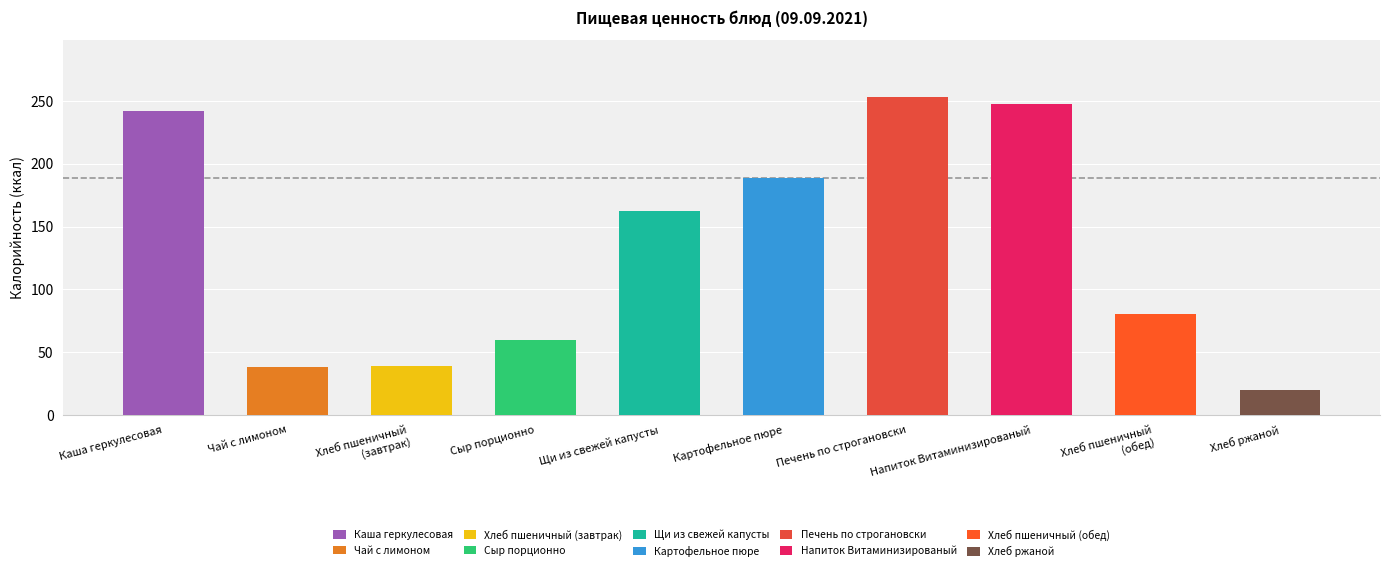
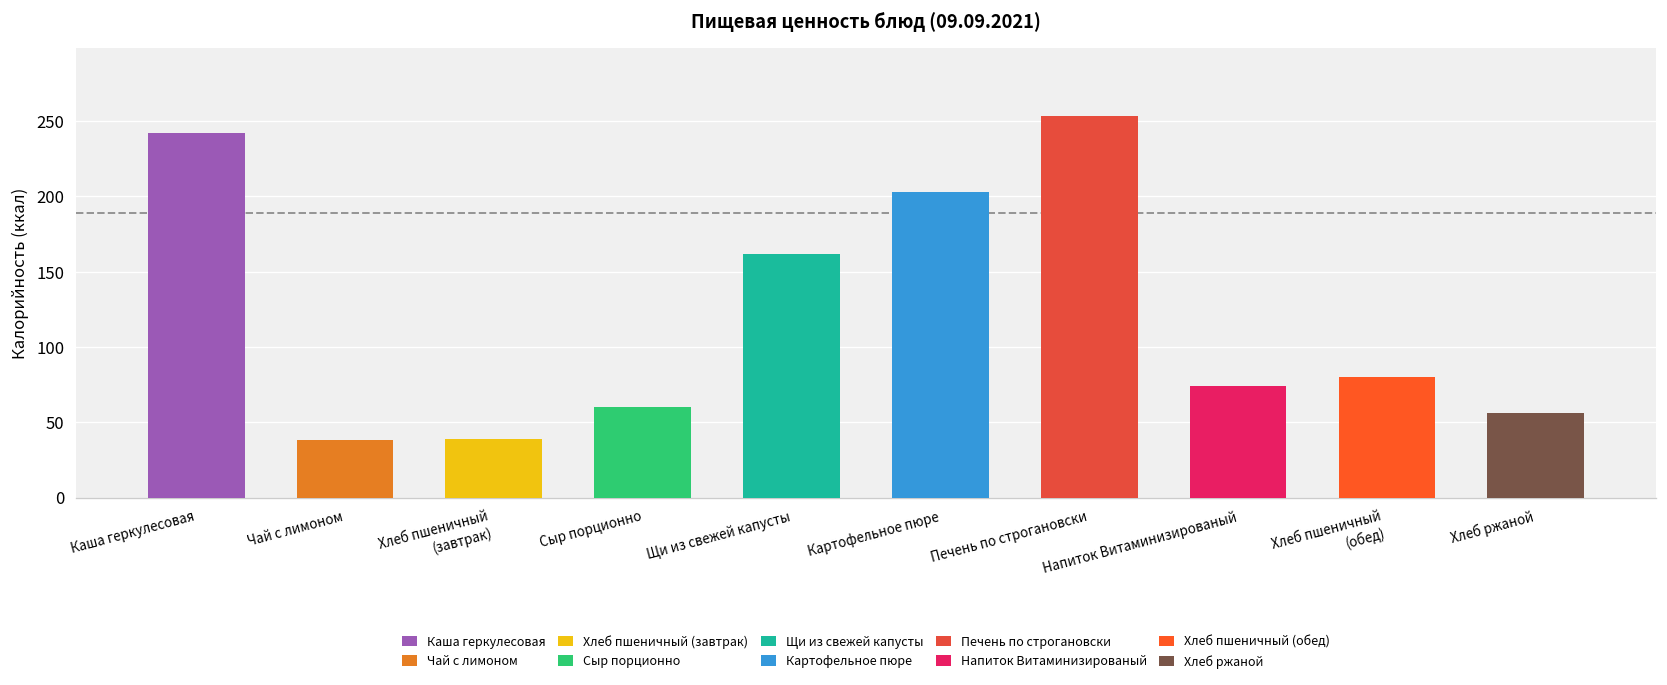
Картофельное пюре: 189 -> 203
Напиток Витаминизированый: 248 -> 74
Хлеб ржаной: 20 -> 56
